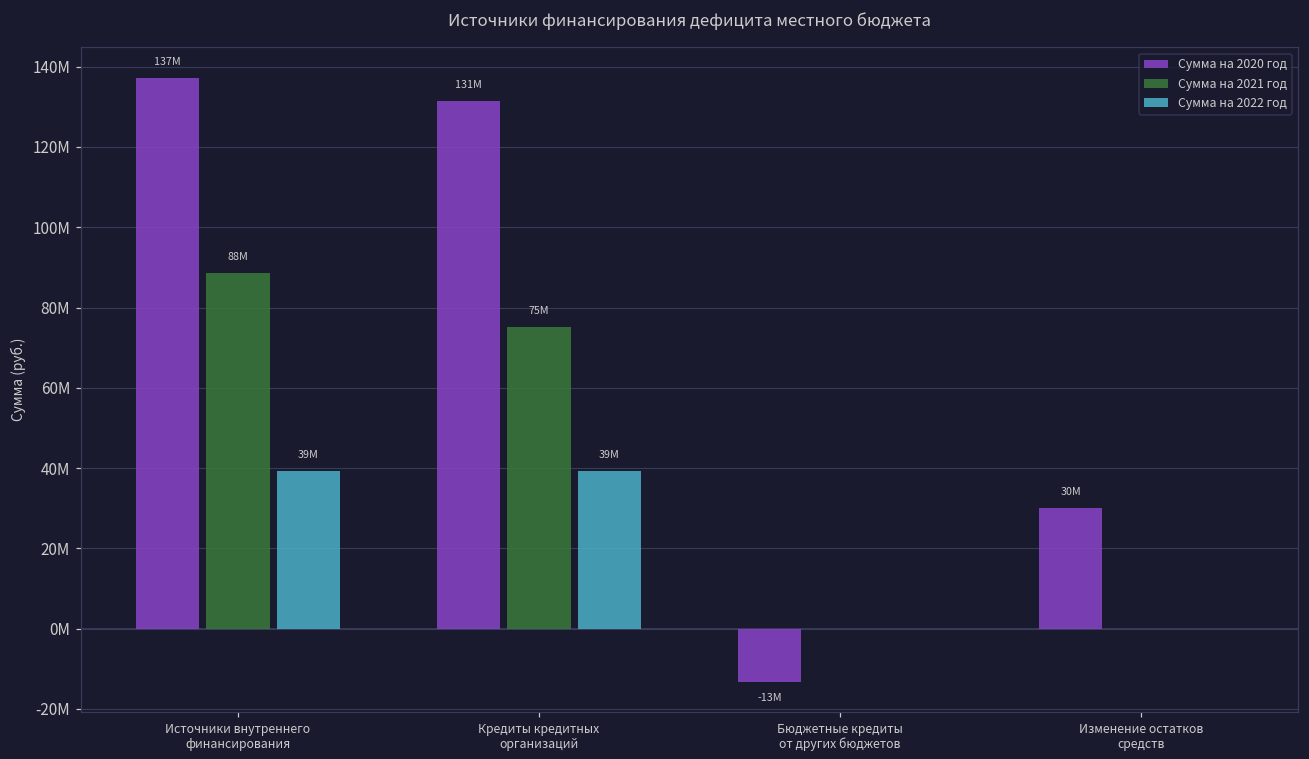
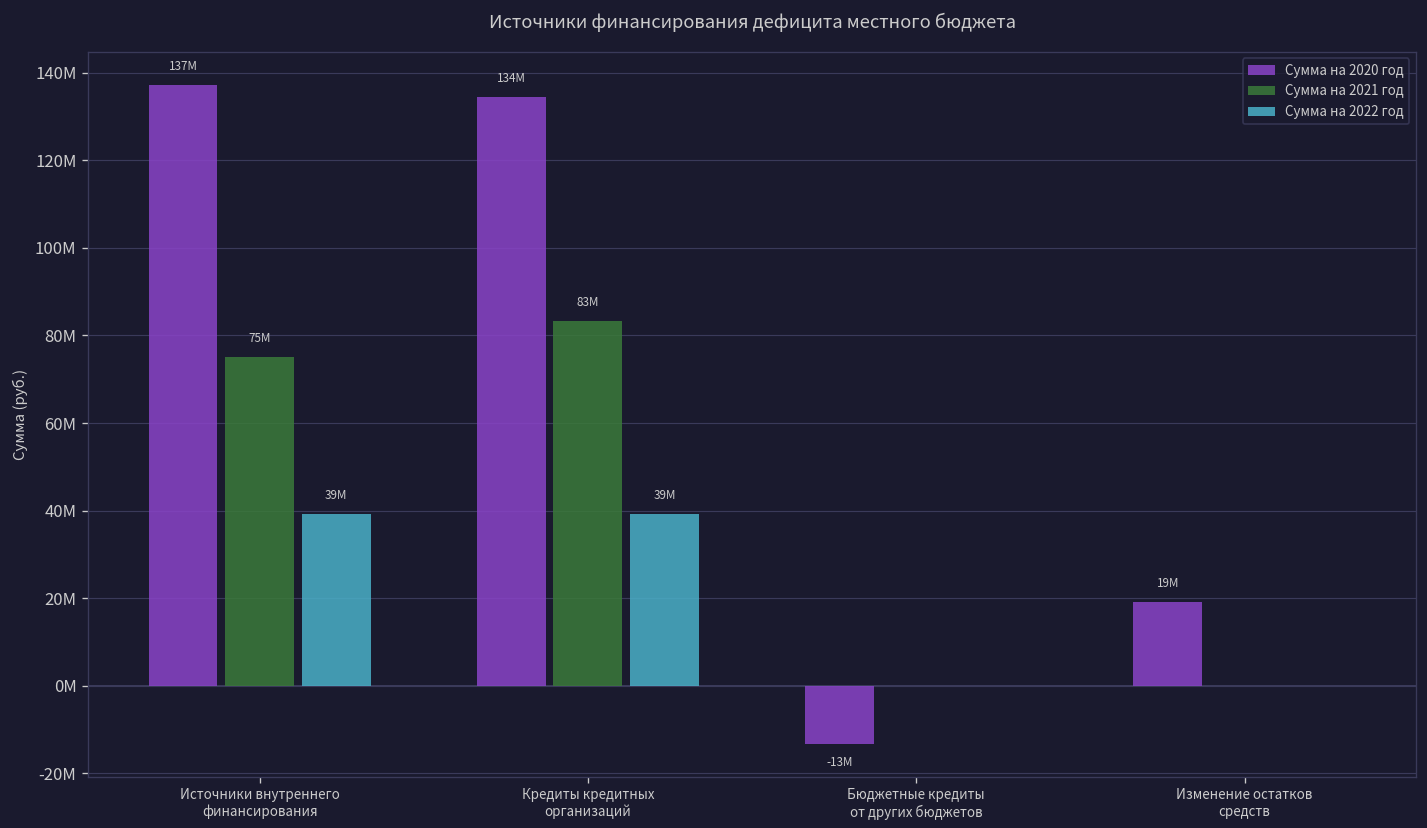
Сумма на 2021 год, Источники внутреннего финансирования: 88M -> 75M
Сумма на 2020 год, Кредиты кредитных организаций: 131M -> 134M
Сумма на 2021 год, Кредиты кредитных организаций: 75M -> 83M
Сумма на 2020 год, Изменение остатков средств: 30M -> 19M
